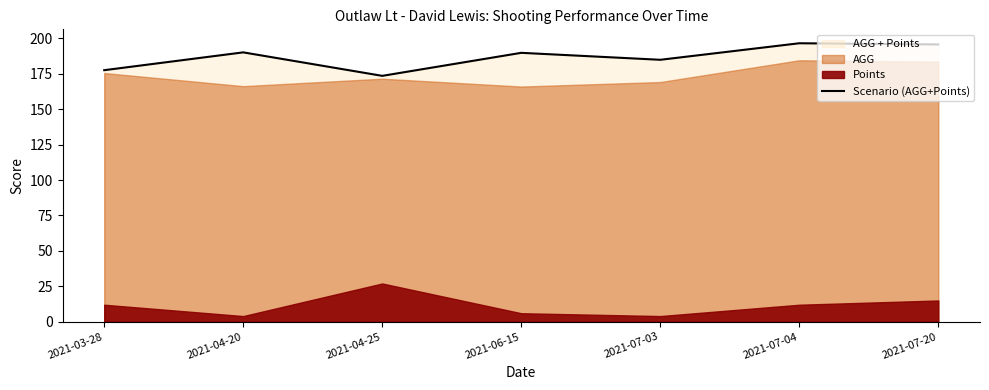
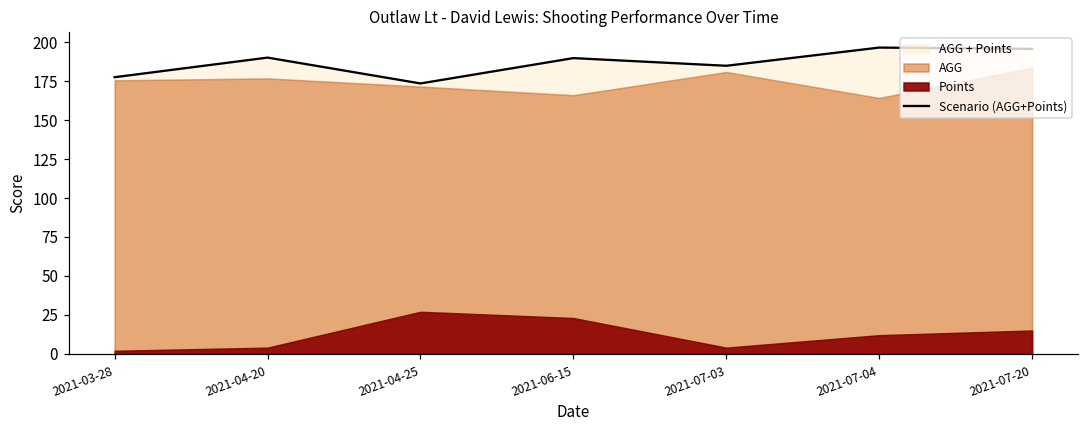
Points, 2021-03-28: 12 -> 2
AGG, 2021-04-20: 166 -> 177
Points, 2021-06-15: 6 -> 23
AGG, 2021-07-03: 169 -> 181
AGG, 2021-07-04: 185 -> 164
